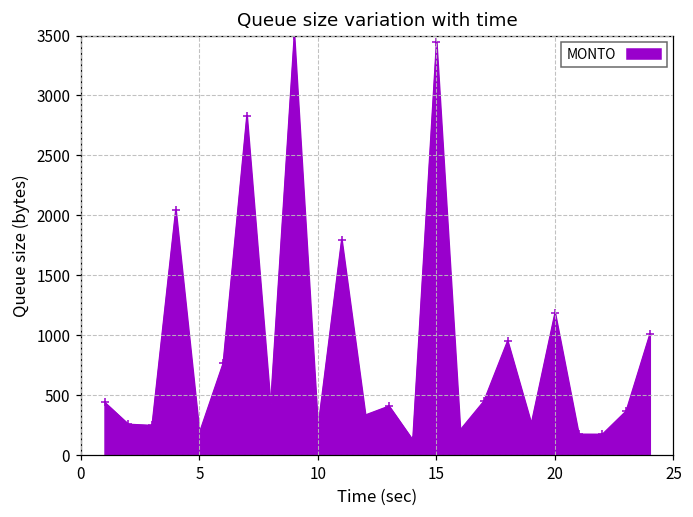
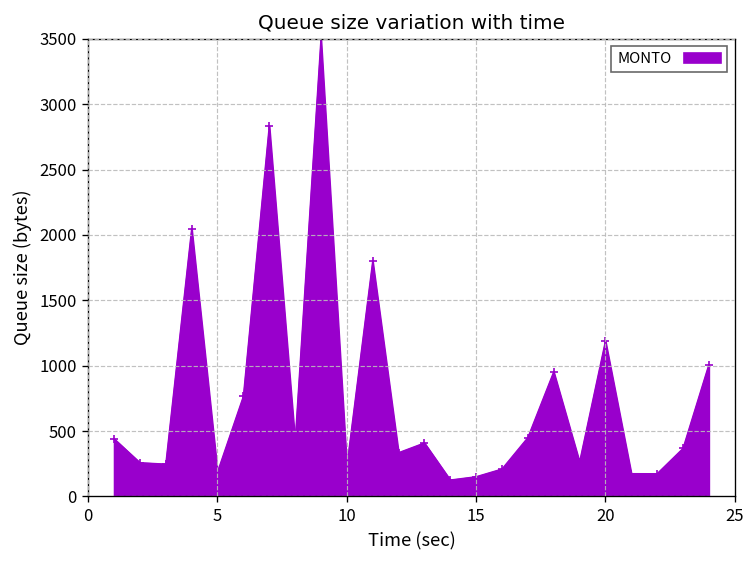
15: 3450 -> 150
